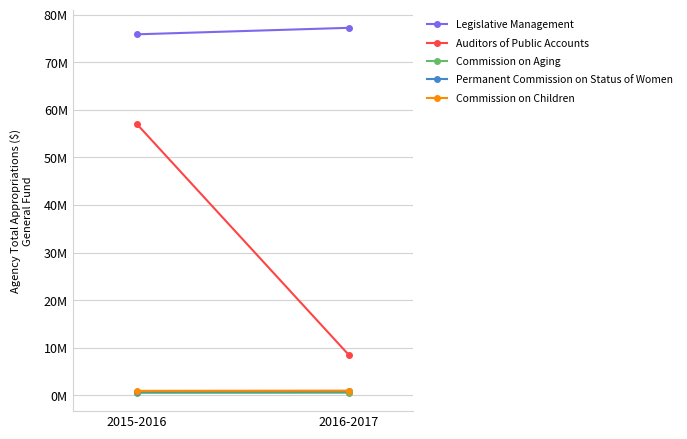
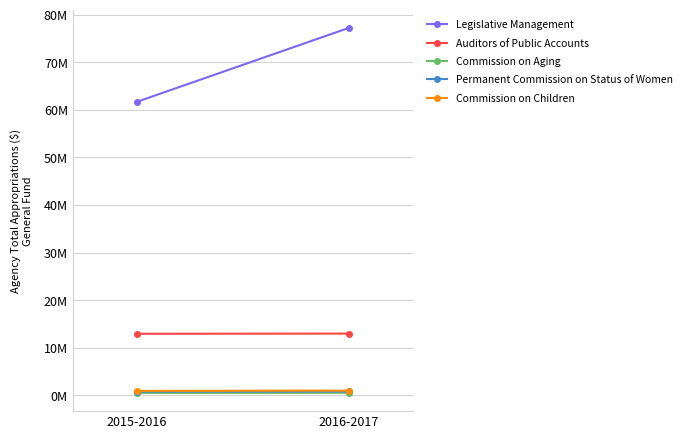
Legislative Management, 2015-2016: 76000000 -> 62000000
Auditors of Public Accounts, 2015-2016: 57000000 -> 13000000
Auditors of Public Accounts, 2016-2017: 8000000 -> 13000000
